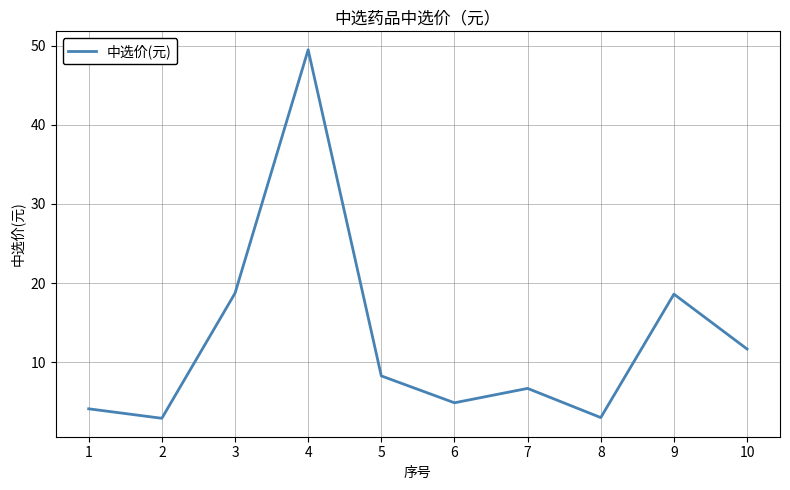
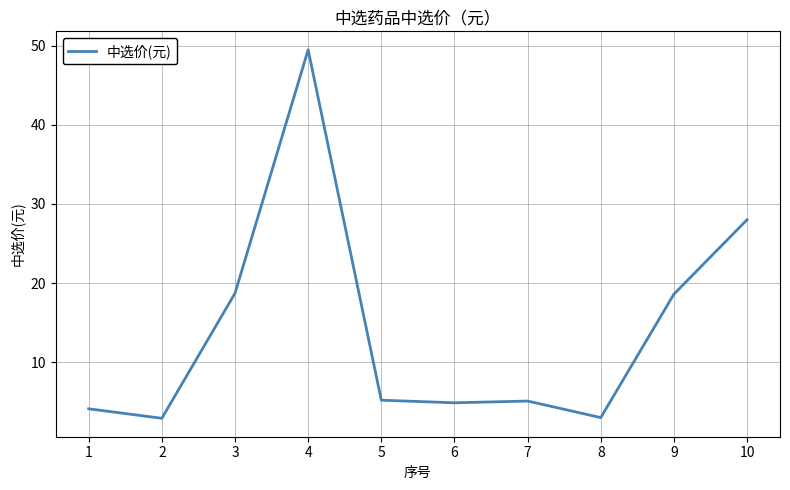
5: 8 -> 5
7: 7 -> 5
10: 12 -> 28
